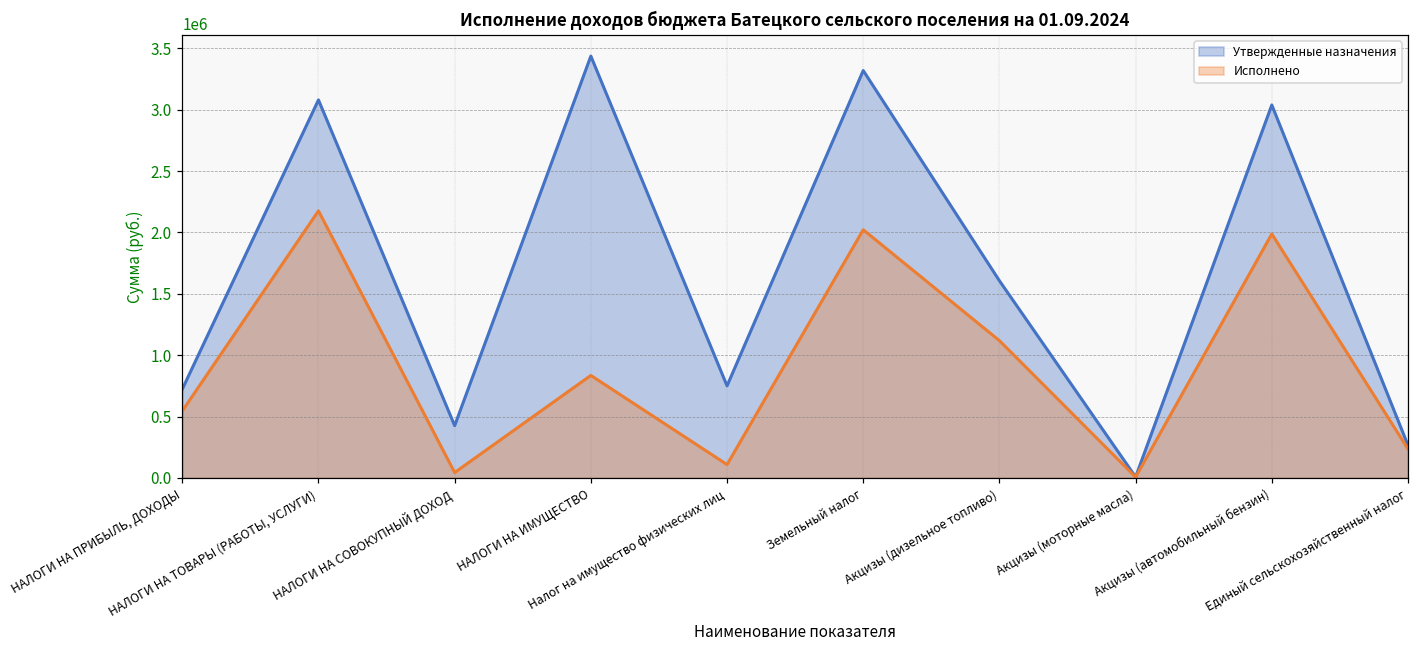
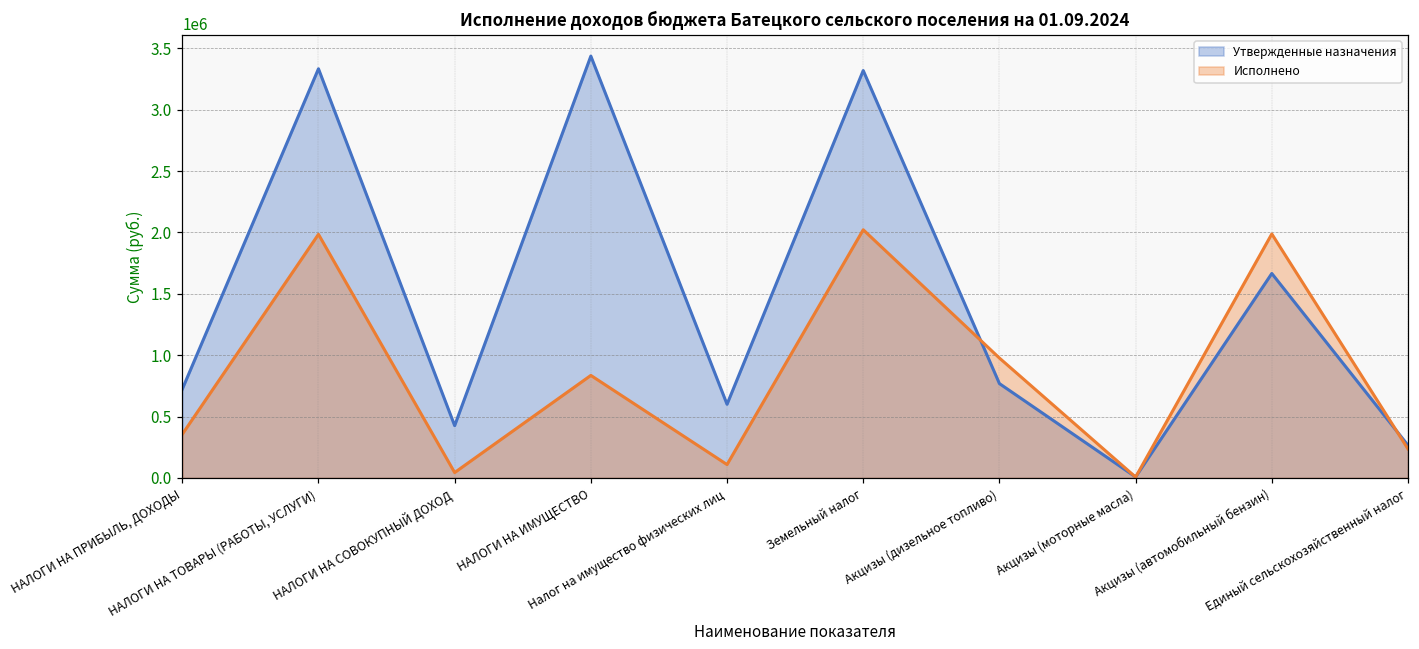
Исполнено, НАЛОГИ НА ПРИБЫЛЬ, ДОХОДЫ: 550000 -> 360000
Утвержденные назначения, НАЛОГИ НА ТОВАРЫ (РАБОТЫ, УСЛУГИ): 3080000 -> 3330000
Исполнено, НАЛОГИ НА ТОВАРЫ (РАБОТЫ, УСЛУГИ): 2180000 -> 1980000
Утвержденные назначения, Налог на имущество физических лиц: 750000 -> 600000
Утвержденные назначения, Акцизы (дизельное топливо): 1610000 -> 770000
Исполнено, Акцизы (дизельное топливо): 1120000 -> 980000
Утвержденные назначения, Акцизы (автомобильный бензин): 3040000 -> 1670000
